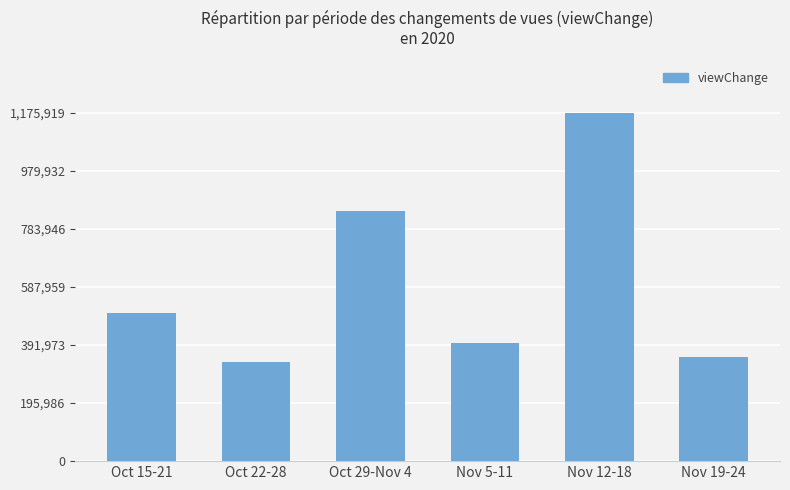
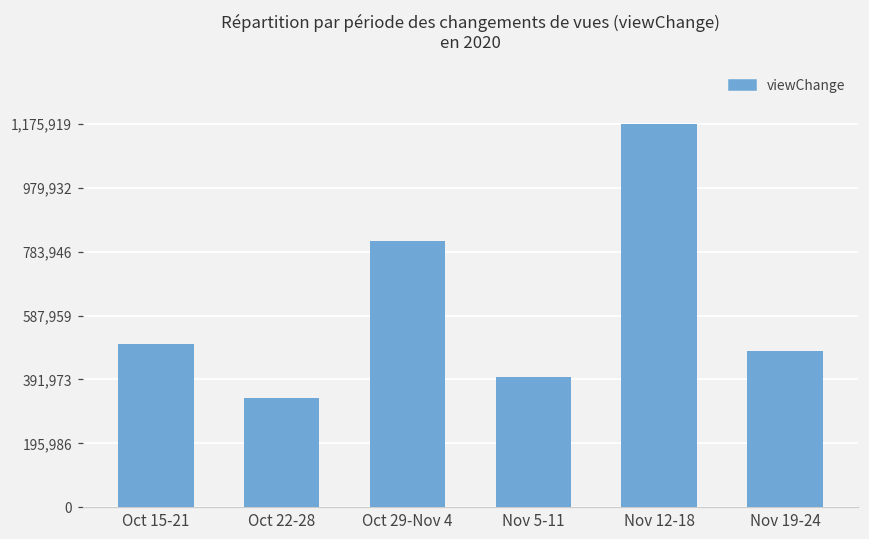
Oct 29-Nov 4: 840,000 -> 820,000
Nov 19-24: 350,000 -> 480,000
